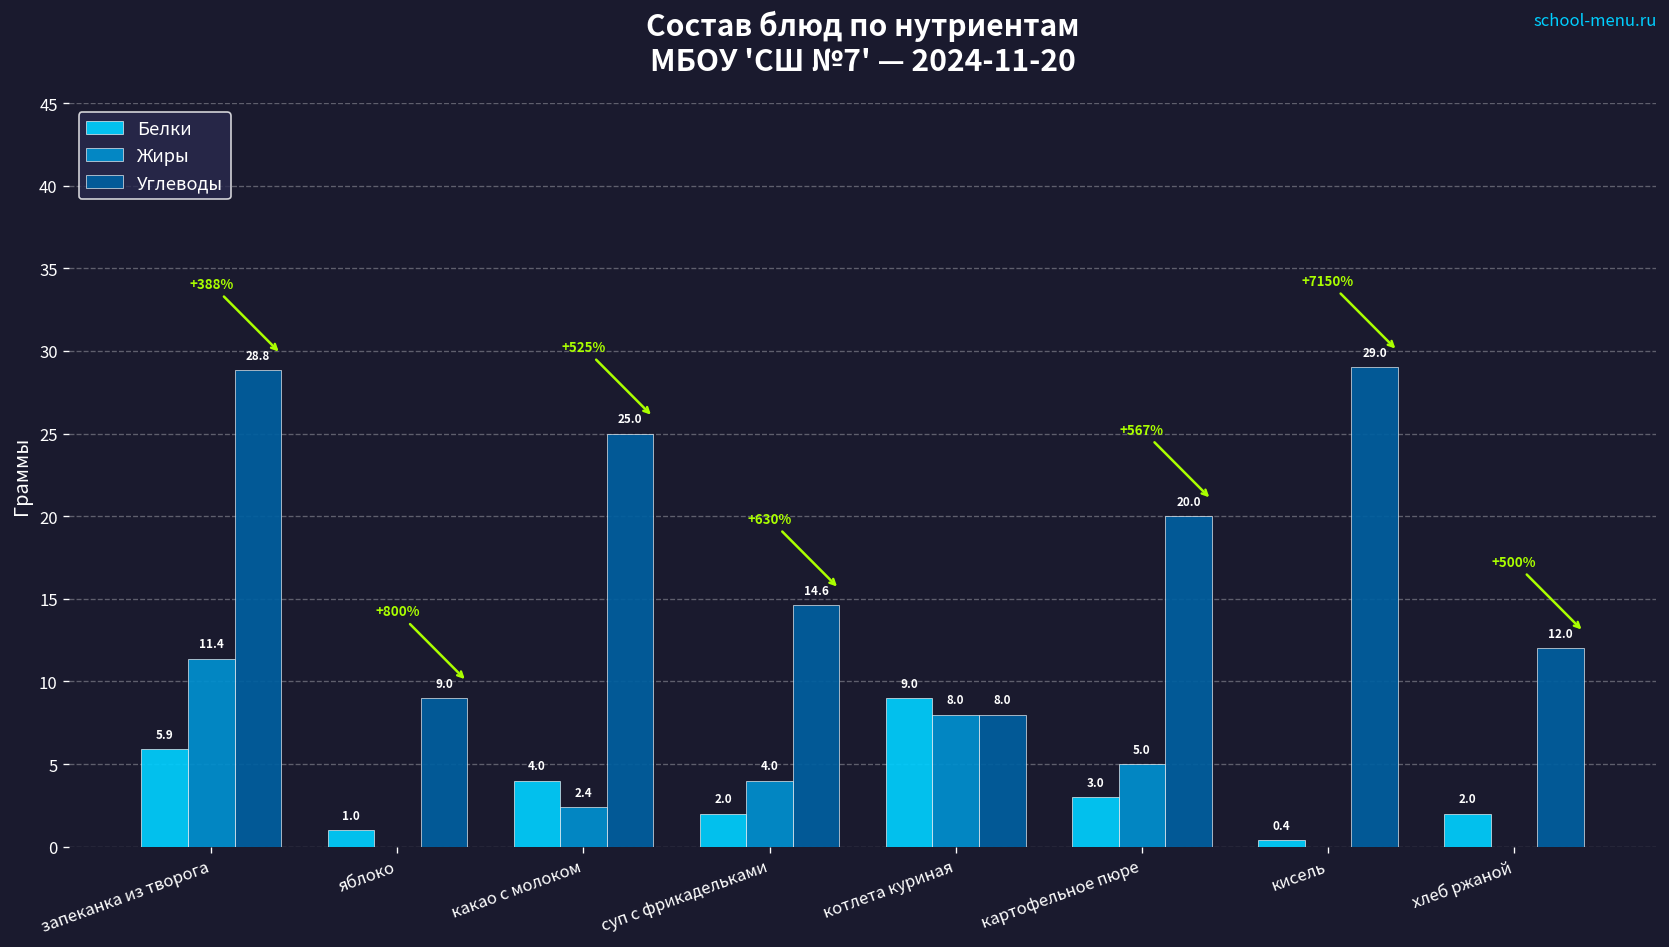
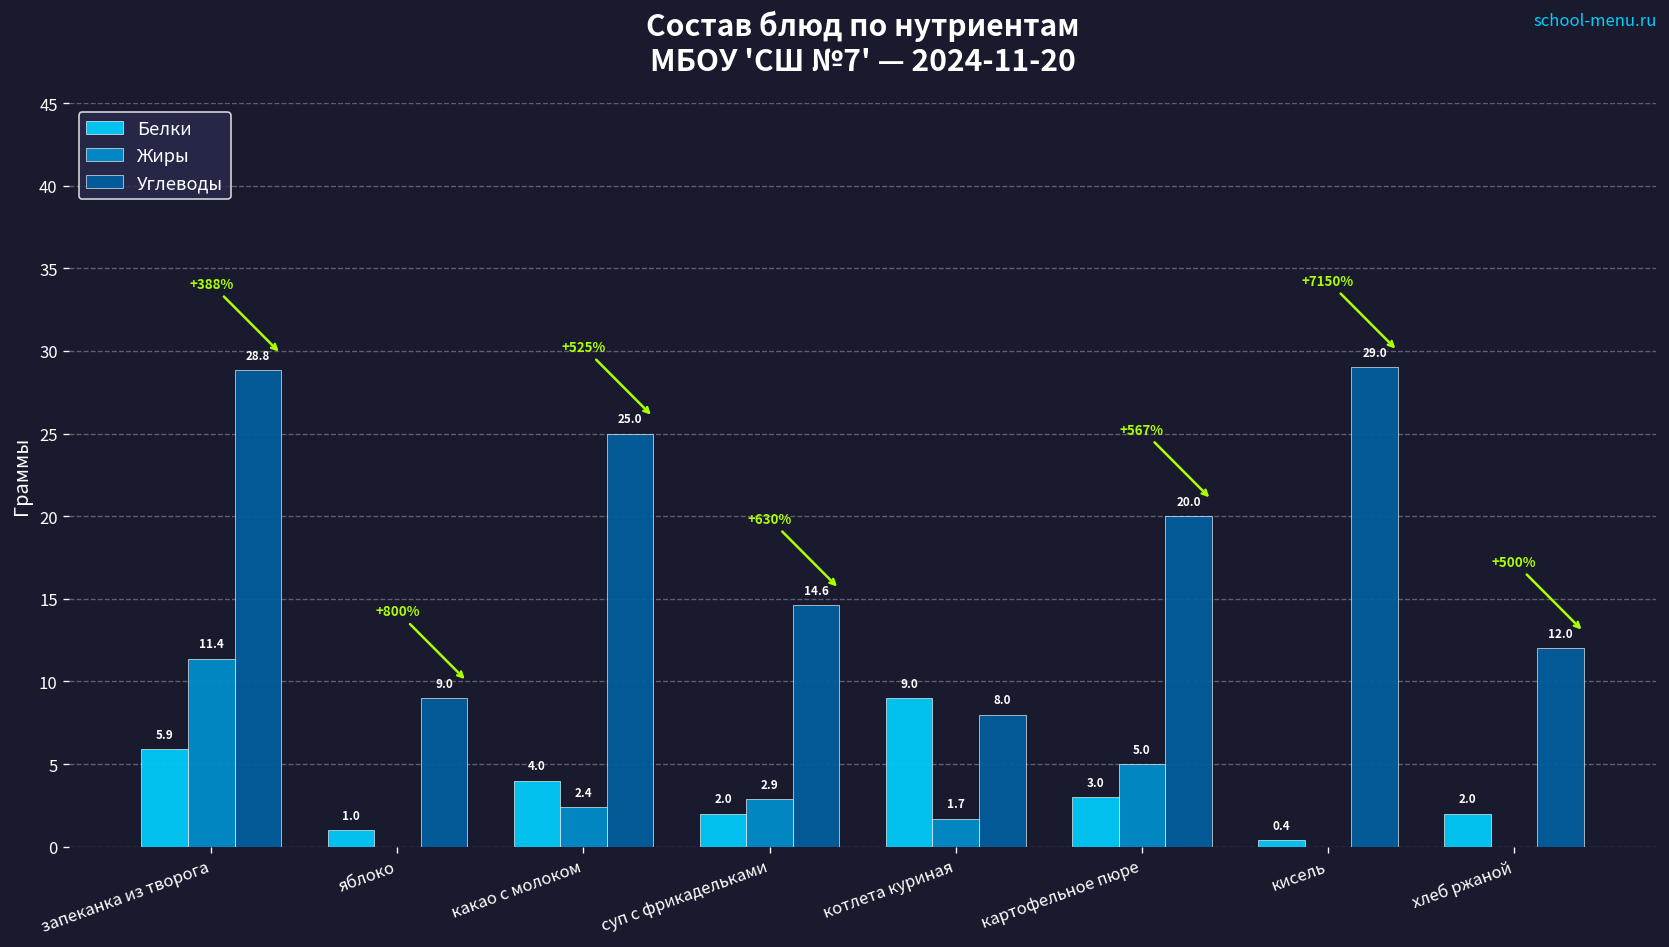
Жиры, суп с фрикадельками: 4.0 -> 2.9
Жиры, котлета куриная: 8.0 -> 1.7
